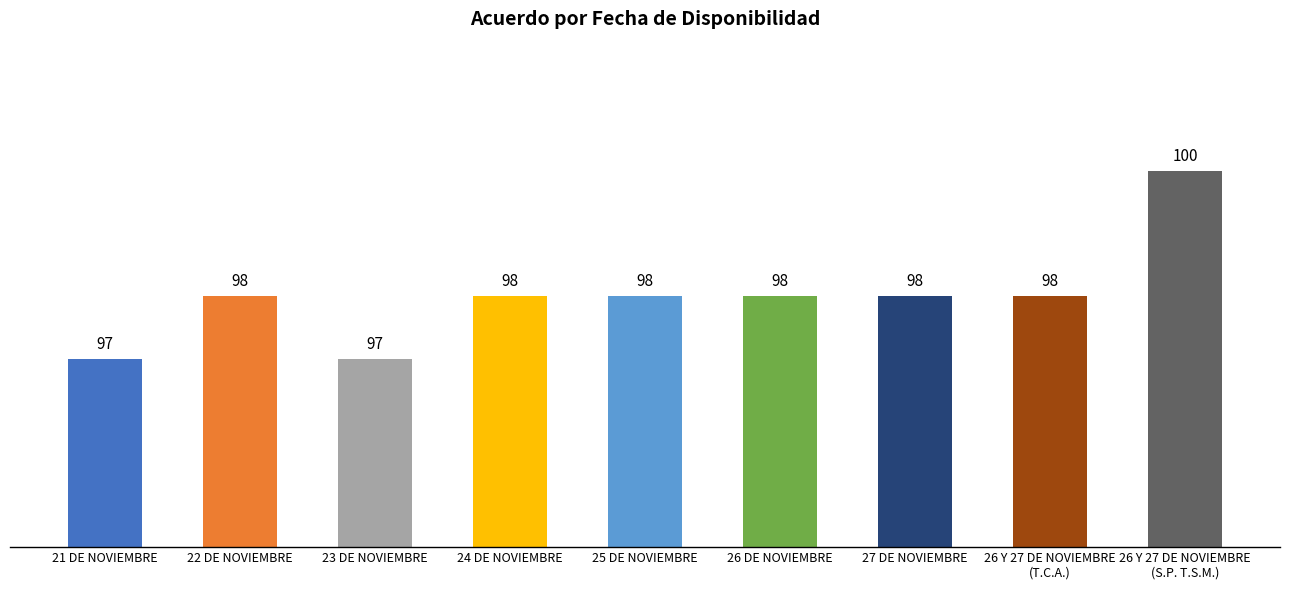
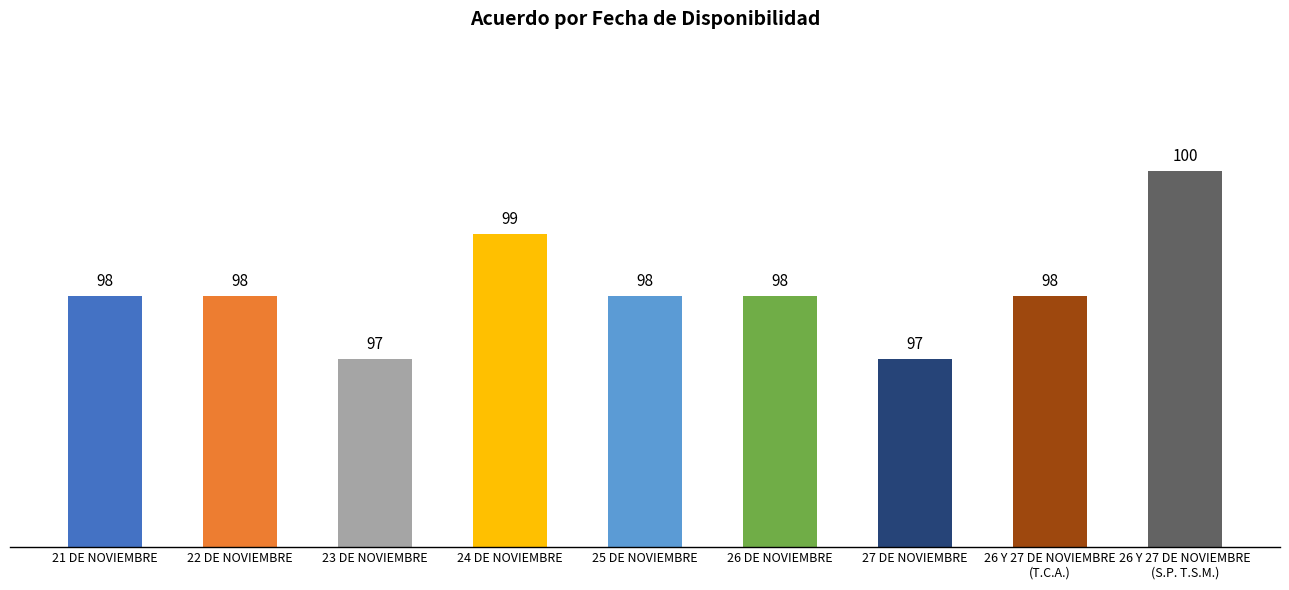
21 DE NOVIEMBRE: 97 -> 98
24 DE NOVIEMBRE: 98 -> 99
27 DE NOVIEMBRE: 98 -> 97
